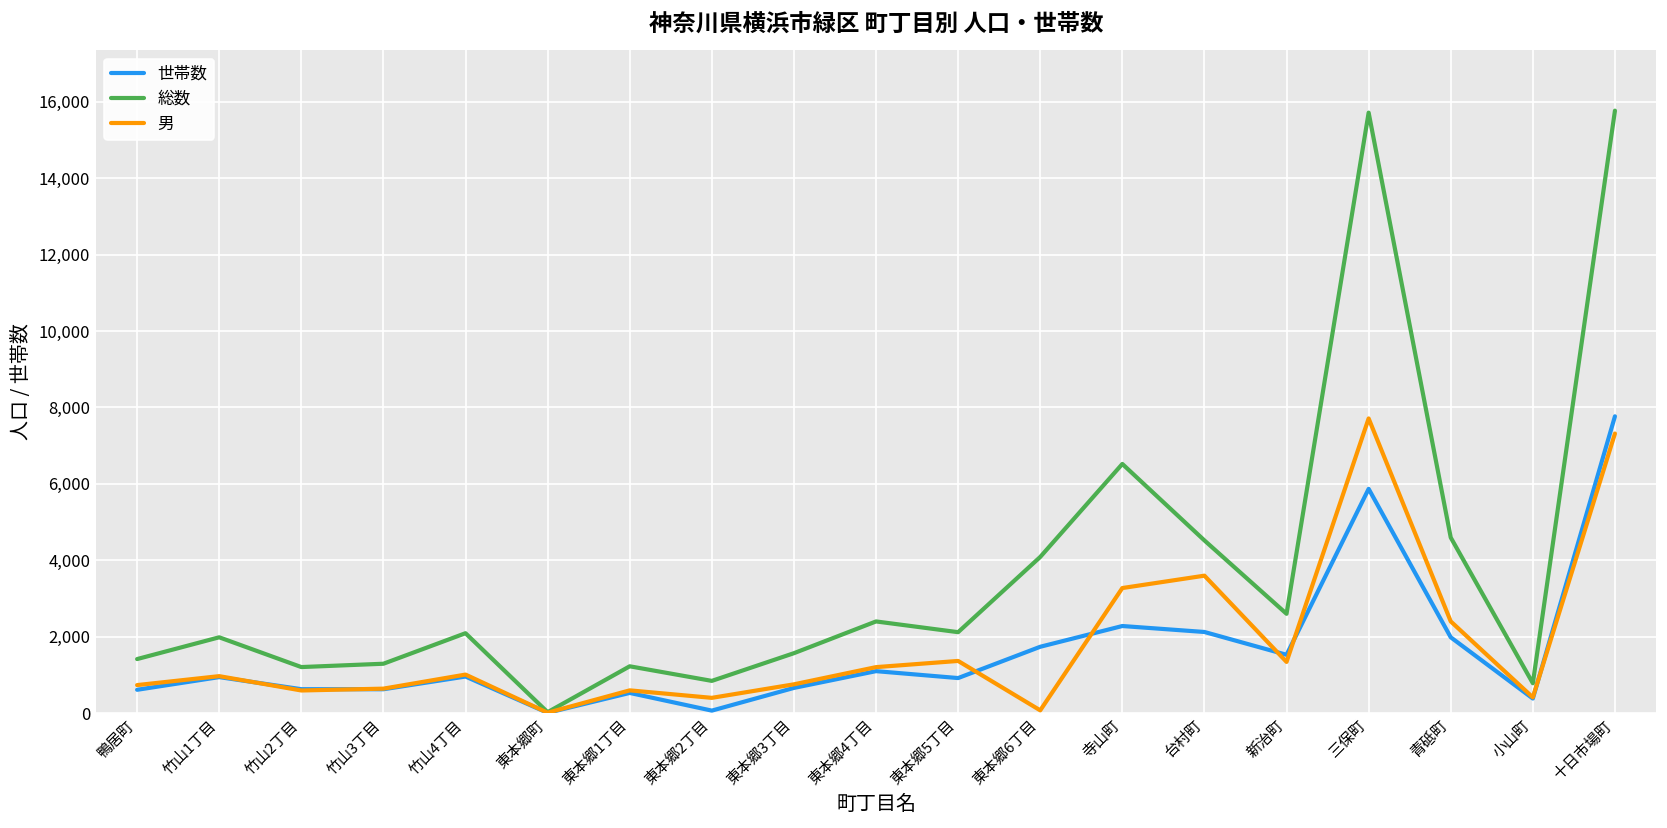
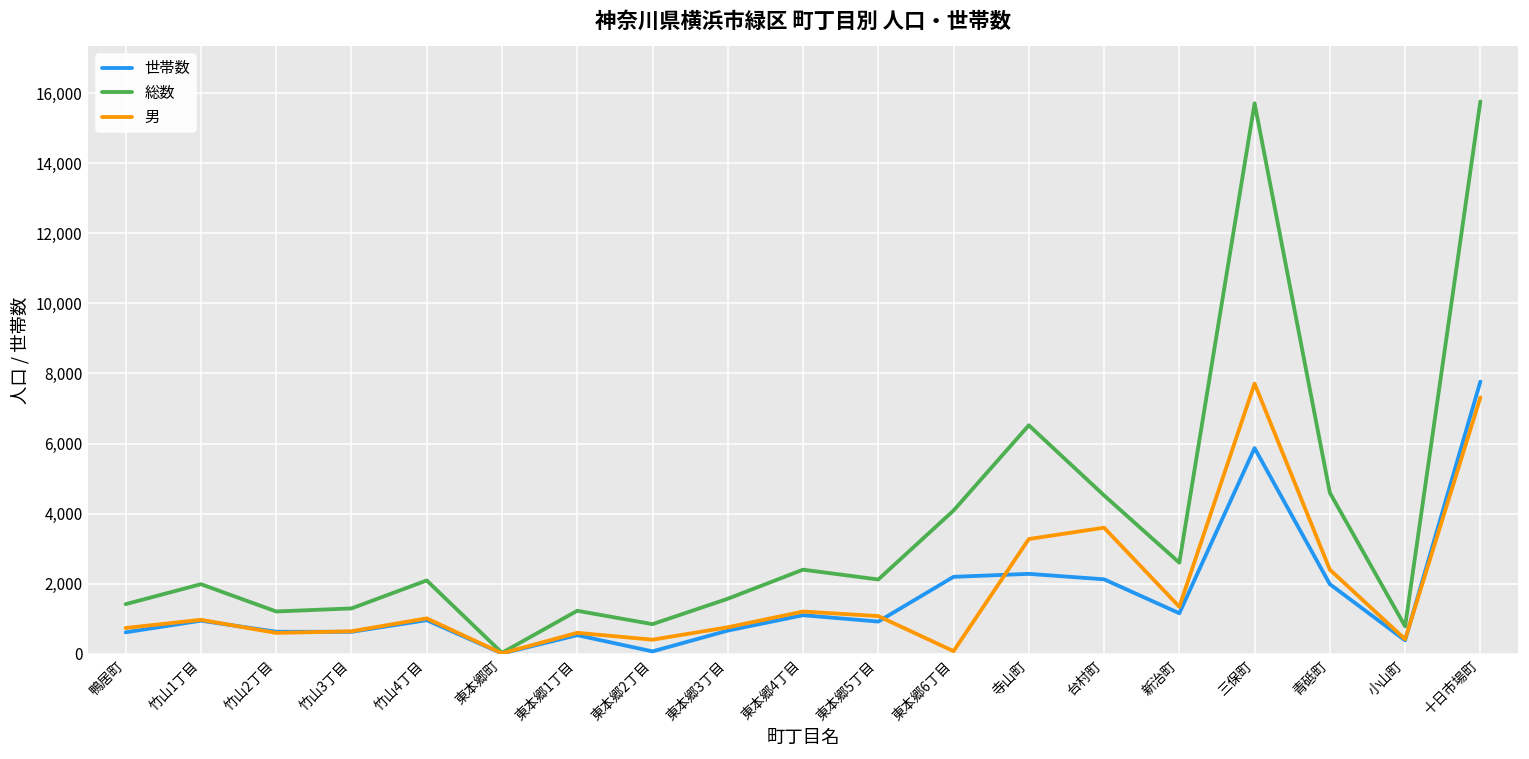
男, 東本郷5丁目: 1,400 -> 1,100
世帯数, 東本郷6丁目: 1,700 -> 2,200
世帯数, 新治町: 1,500 -> 1,200
